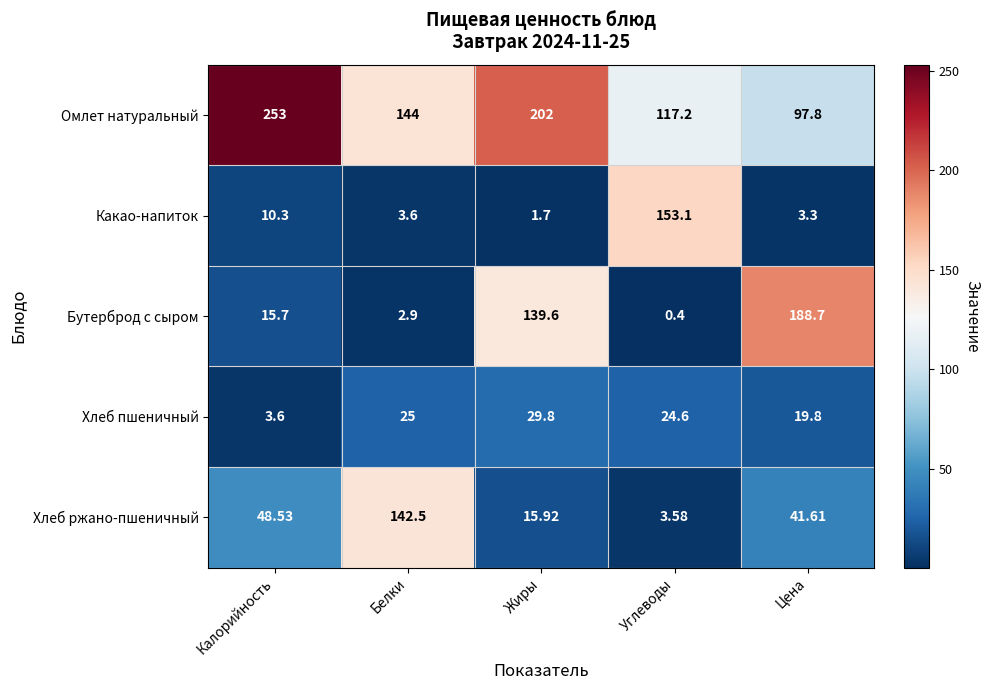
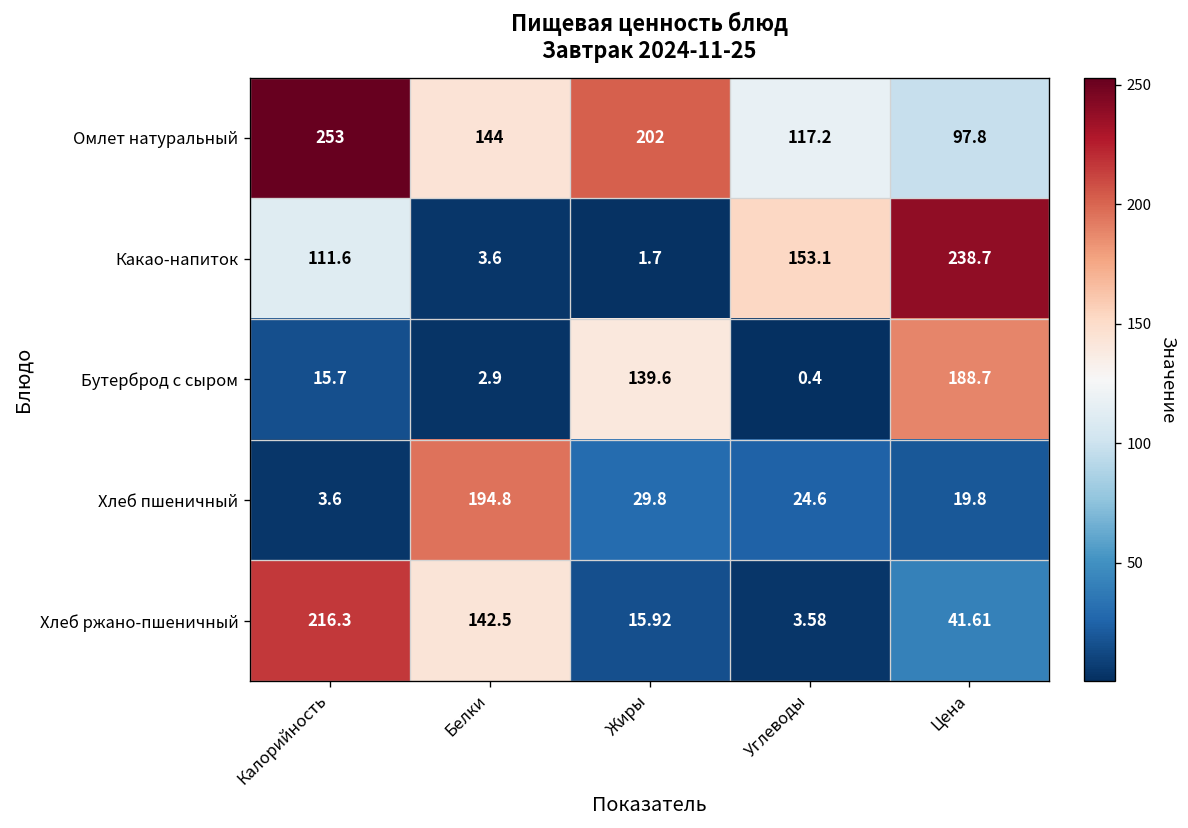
Какао-напиток, Калорийность: 10.3 -> 111.6
Какао-напиток, Цена: 3.3 -> 238.7
Хлеб пшеничный, Белки: 25 -> 194.8
Хлеб ржано-пшеничный, Калорийность: 48.53 -> 216.3
